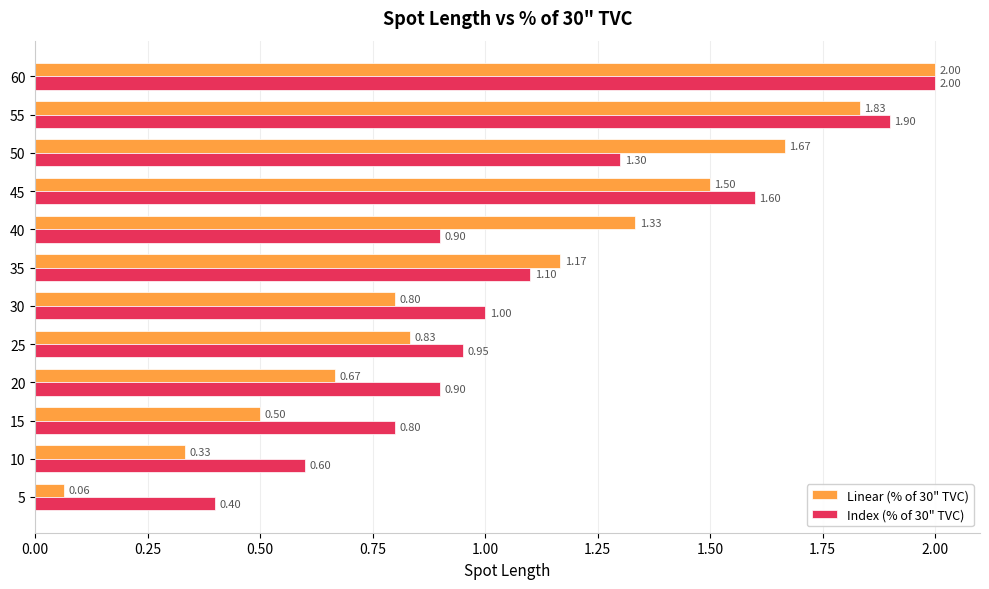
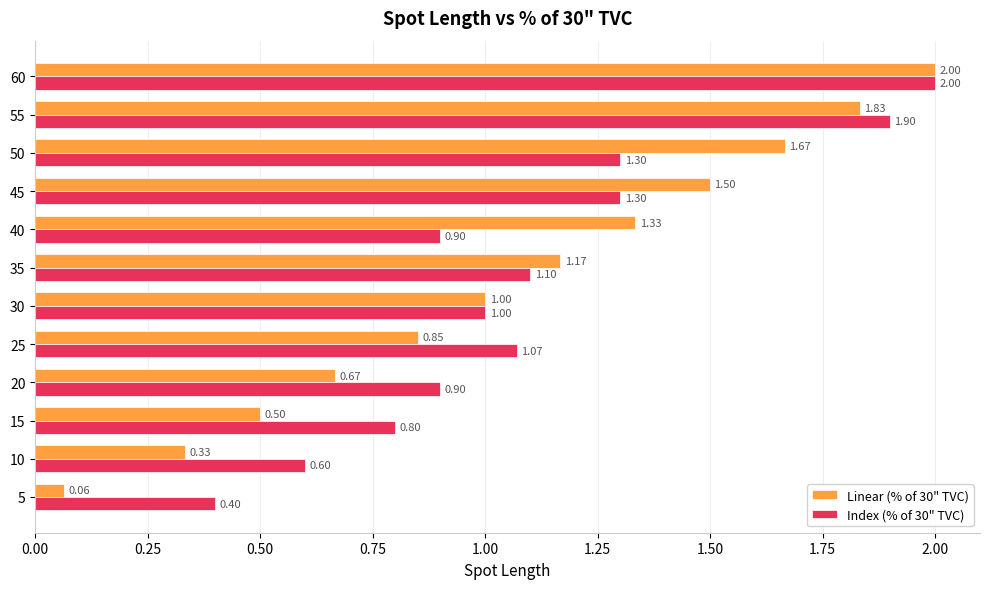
Index (% of 30" TVC), 45: 1.60 -> 1.30
Linear (% of 30" TVC), 30: 0.80 -> 1.00
Linear (% of 30" TVC), 25: 0.83 -> 0.85
Index (% of 30" TVC), 25: 0.95 -> 1.07
